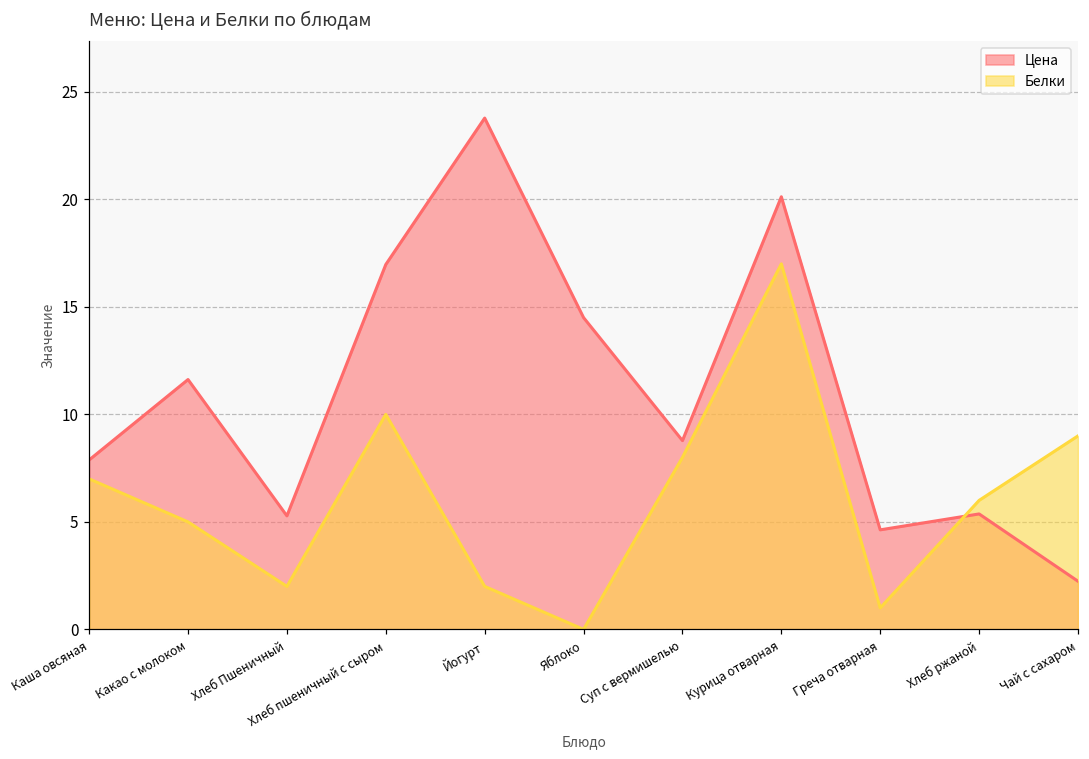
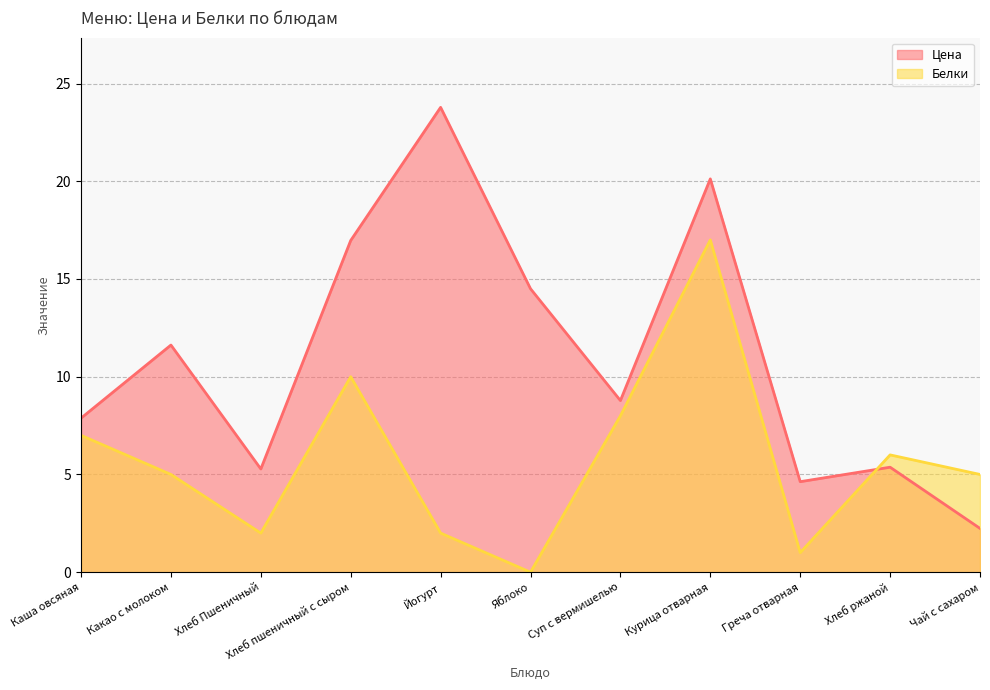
Белки, Чай с сахаром: 9 -> 5
